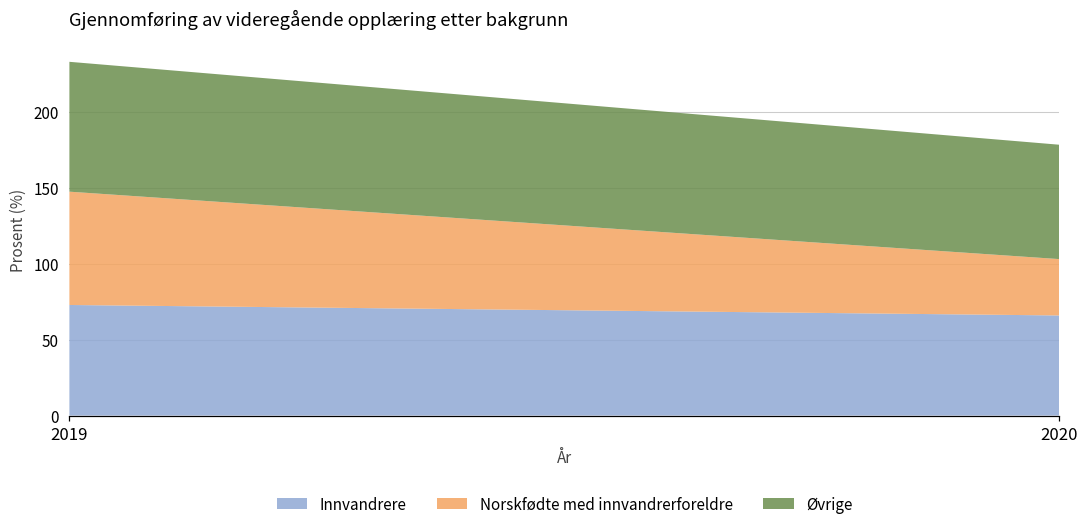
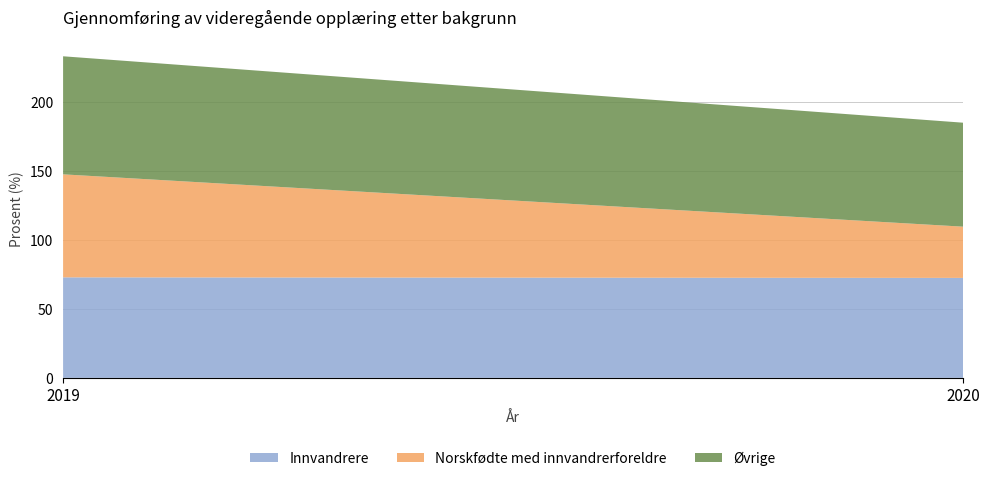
Innvandrere, 2020: 66 -> 72
